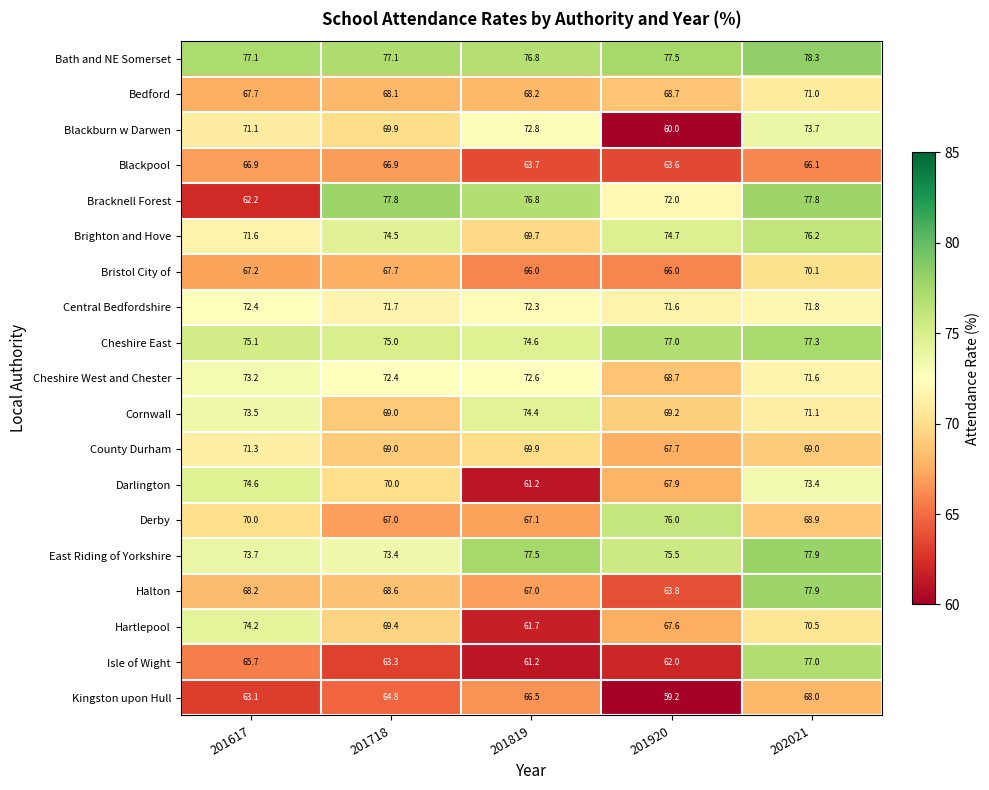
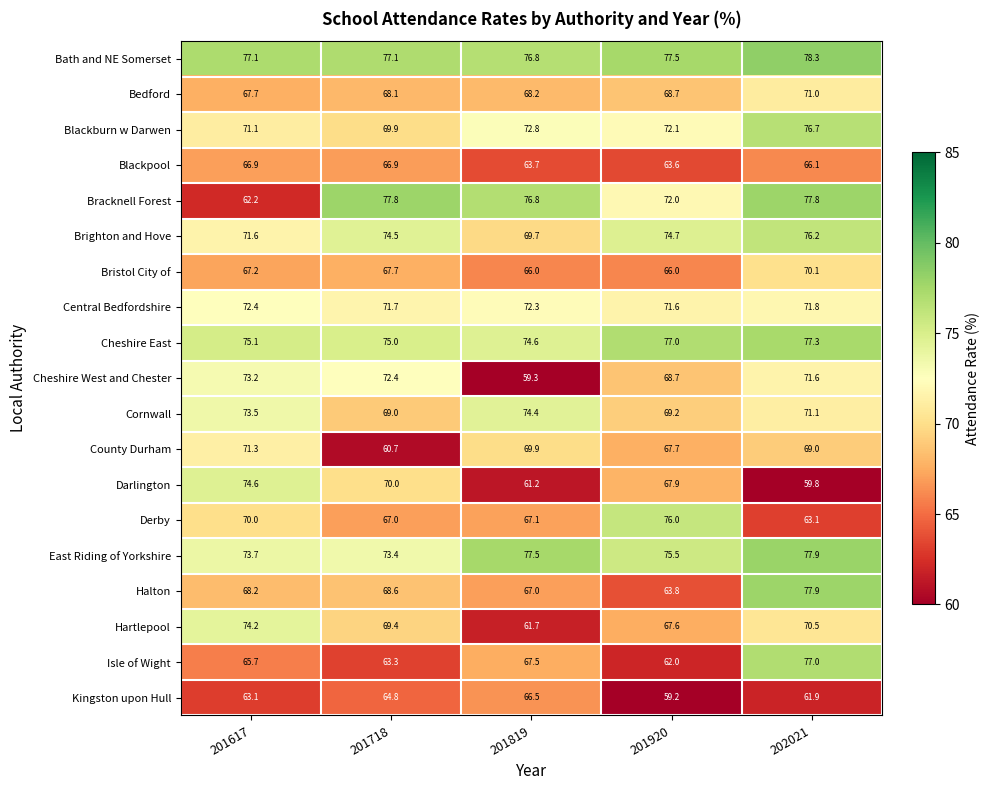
Blackburn w Darwen, 201920: 60.0 -> 72.1
Blackburn w Darwen, 202021: 73.7 -> 76.7
Cheshire West and Chester, 201819: 72.6 -> 59.3
County Durham, 201718: 69.0 -> 60.7
Darlington, 202021: 73.4 -> 59.8
Derby, 202021: 68.9 -> 63.1
Isle of Wight, 201819: 61.2 -> 67.5
Kingston upon Hull, 202021: 68.0 -> 61.9
